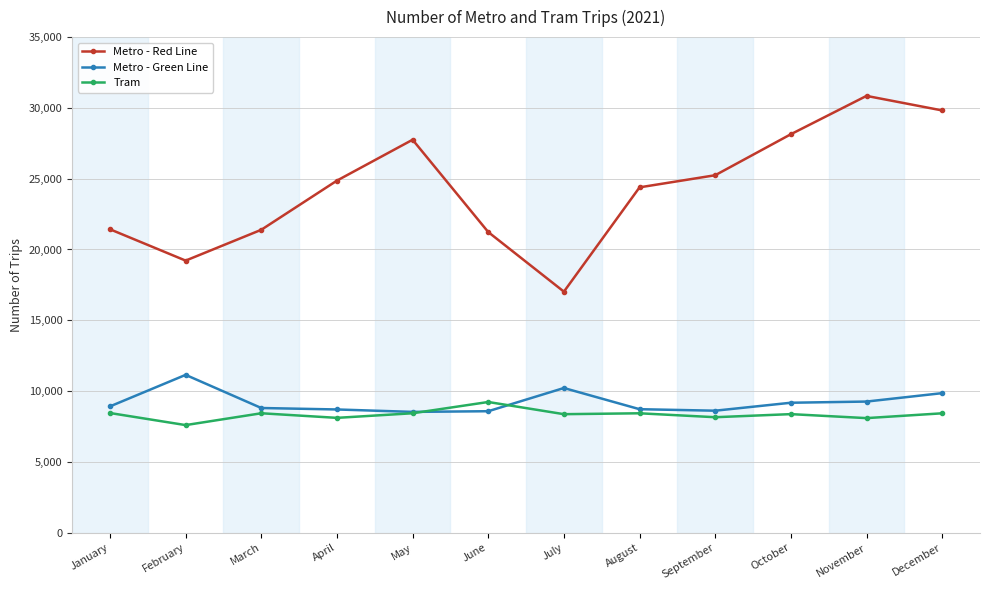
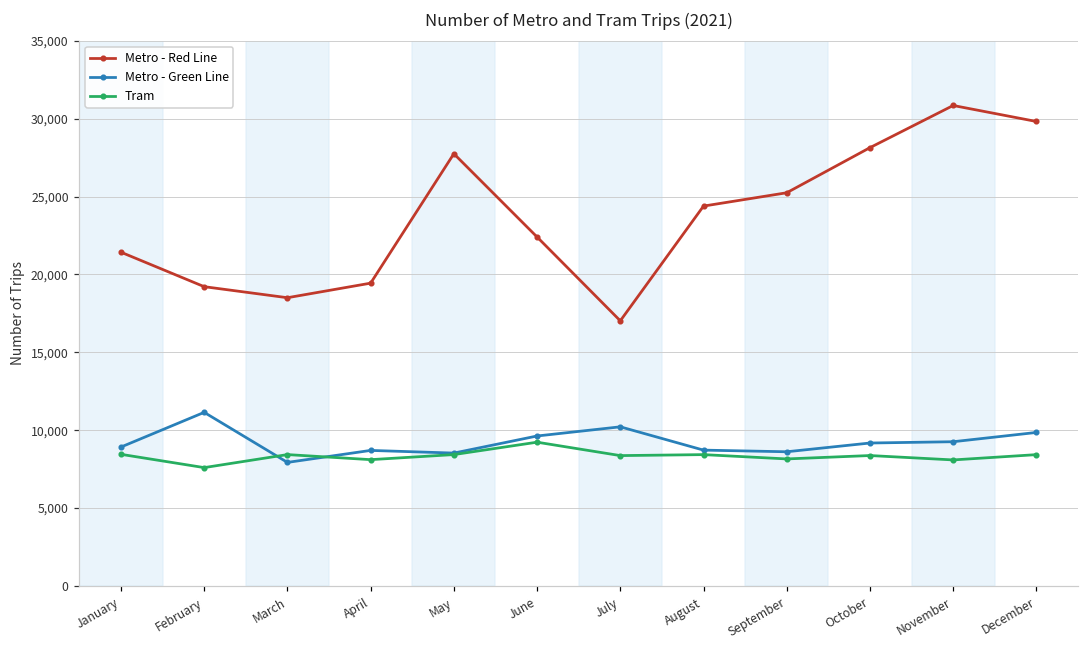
Metro - Red Line, March: 21,400 -> 18,500
Metro - Green Line, March: 8,800 -> 7,900
Metro - Red Line, April: 24,900 -> 19,400
Metro - Red Line, June: 21,200 -> 22,400
Metro - Green Line, June: 8,600 -> 9,600
